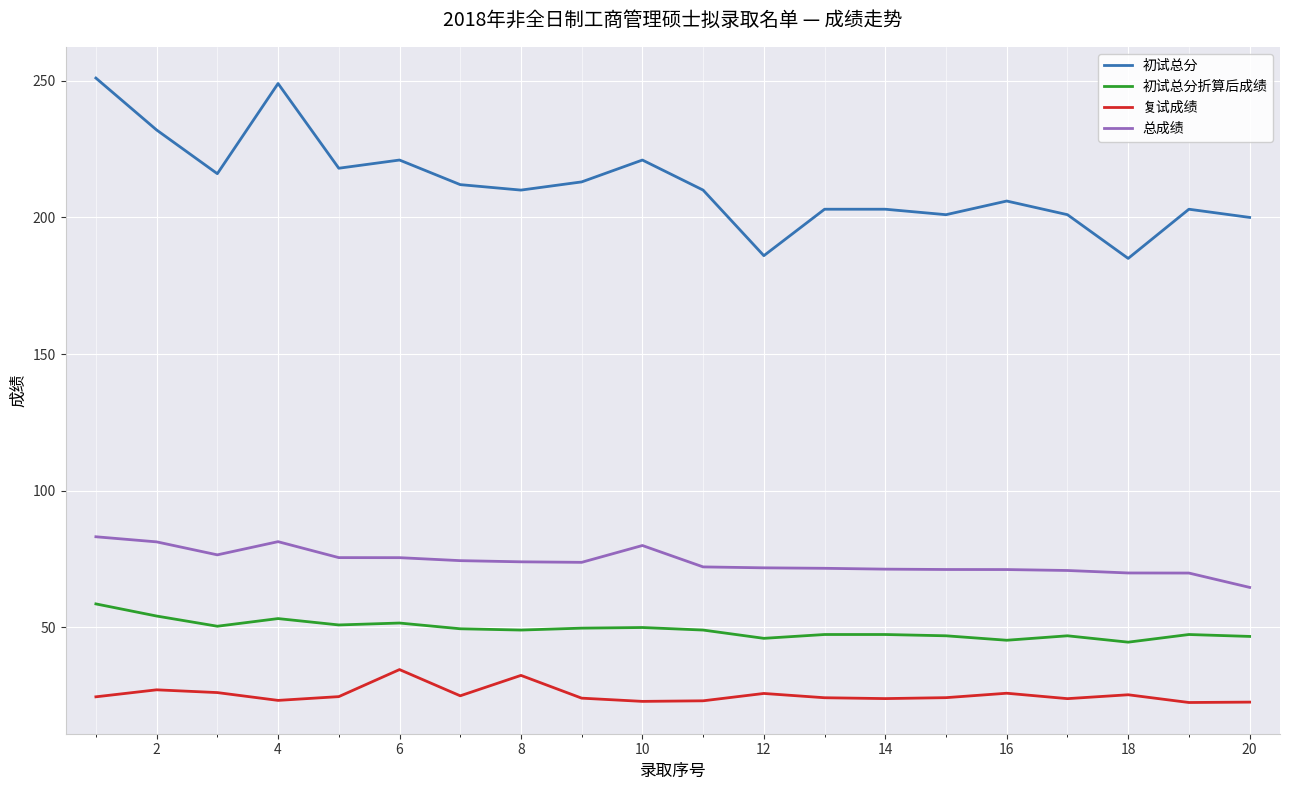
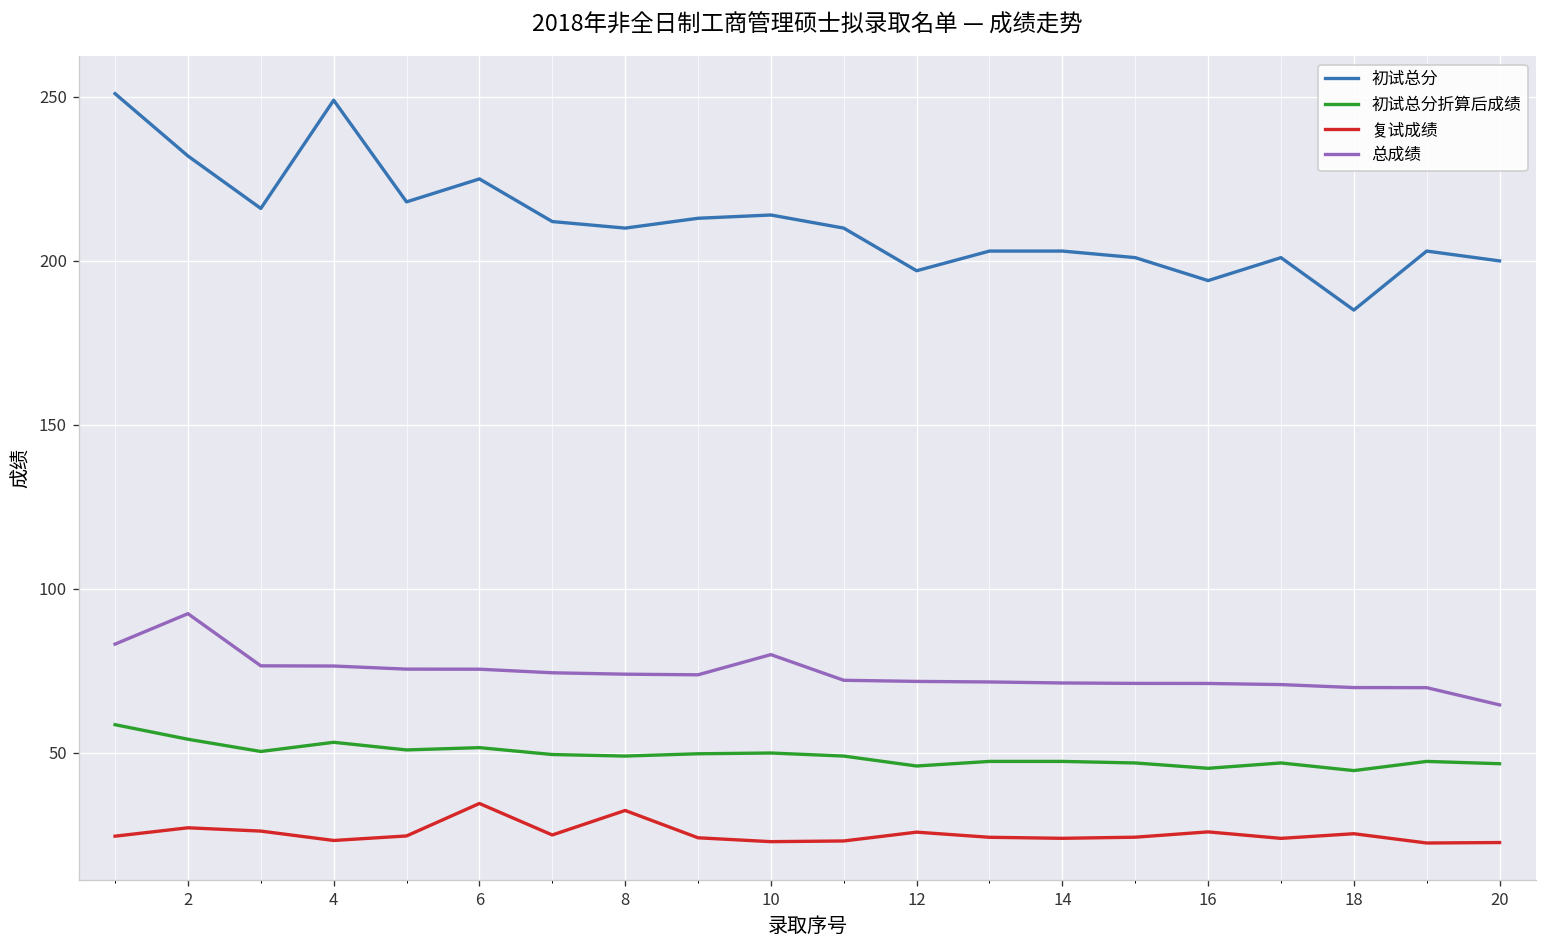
总成绩, 2: 81 -> 92
总成绩, 4: 81 -> 76
初试总分, 6: 221 -> 225
初试总分, 10: 221 -> 214
初试总分, 12: 186 -> 197
初试总分, 16: 206 -> 194
